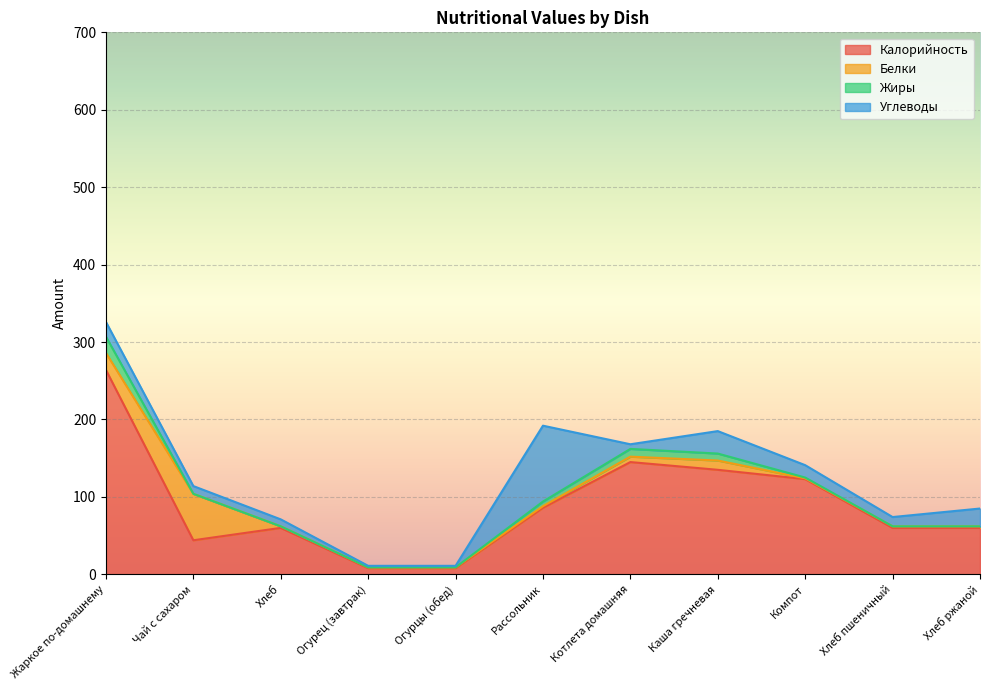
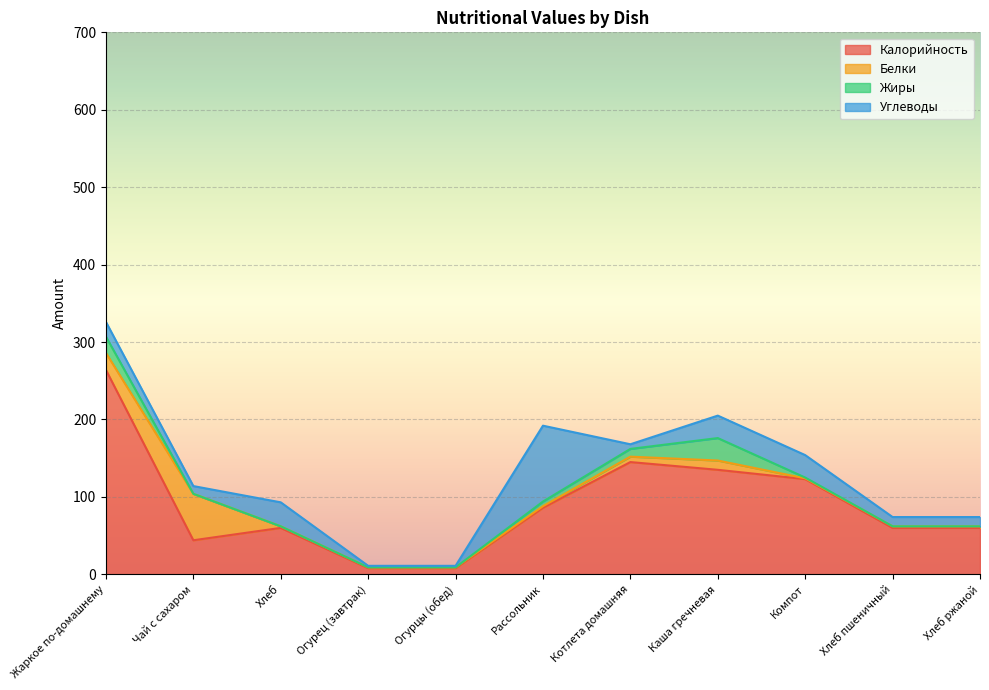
Углеводы, Хлеб: 10 -> 30
Жиры, Каша гречневая: 10 -> 30
Углеводы, Компот: 20 -> 30
Углеводы, Хлеб ржаной: 20 -> 10
